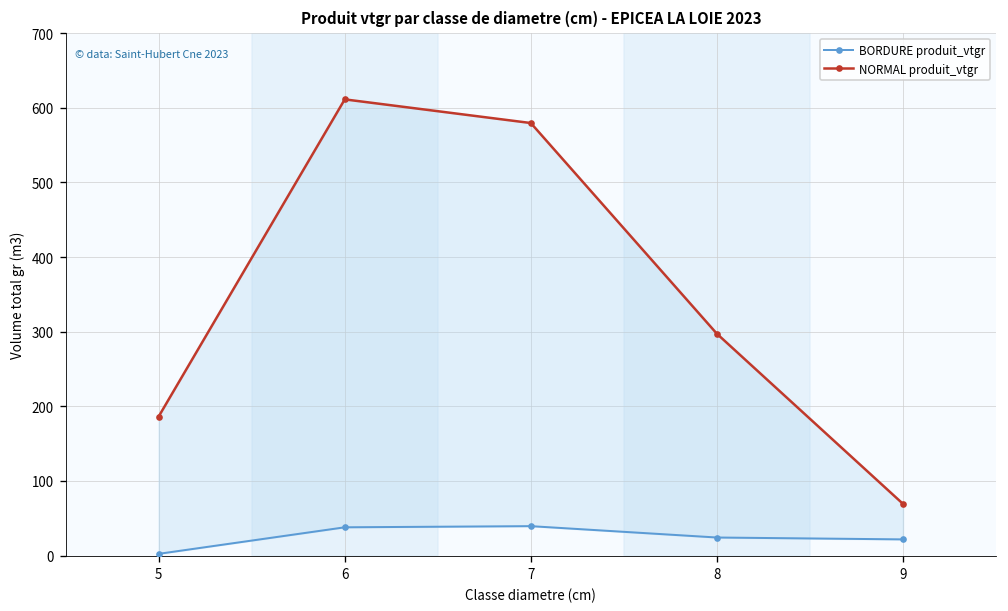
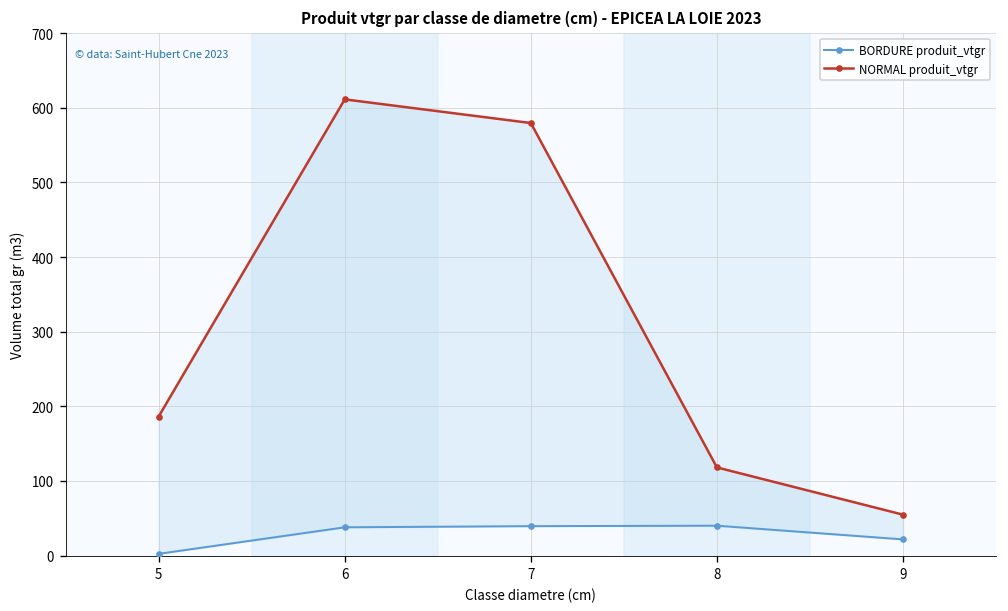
BORDURE produit_vtgr, 8: 20 -> 40
NORMAL produit_vtgr, 8: 300 -> 120
NORMAL produit_vtgr, 9: 70 -> 50
